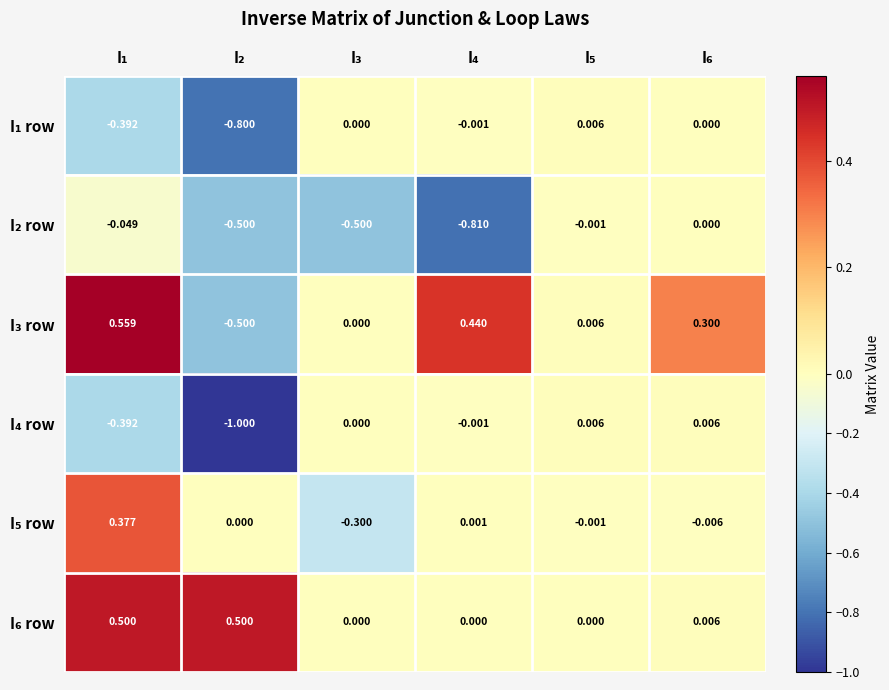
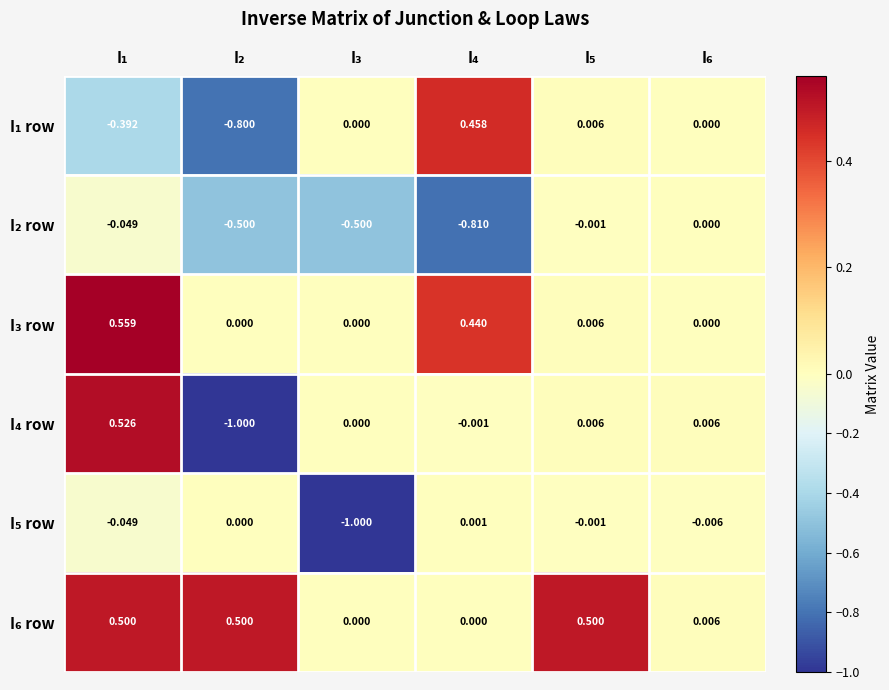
I₁ row, I₄: -0.001 -> 0.458
I₃ row, I₂: -0.500 -> 0.000
I₃ row, I₆: 0.300 -> 0.000
I₄ row, I₁: -0.392 -> 0.526
I₅ row, I₁: 0.377 -> -0.049
I₅ row, I₃: -0.300 -> -1.000
I₆ row, I₅: 0.000 -> 0.500
